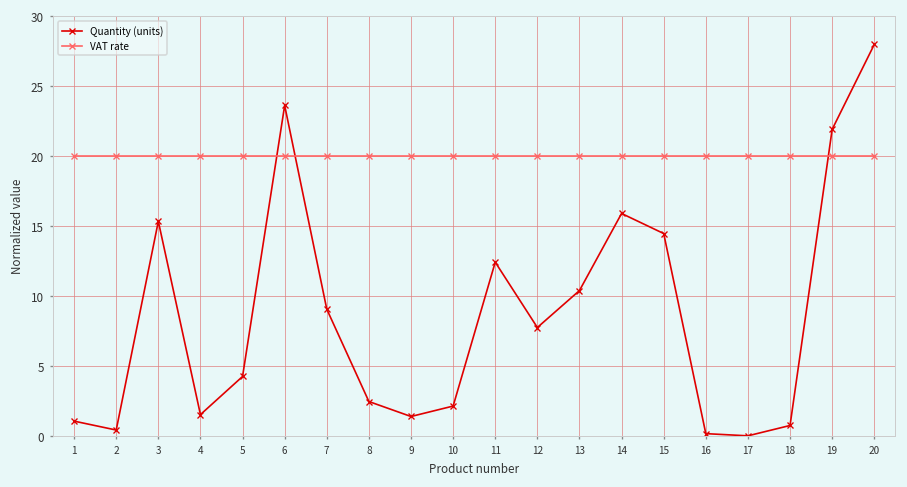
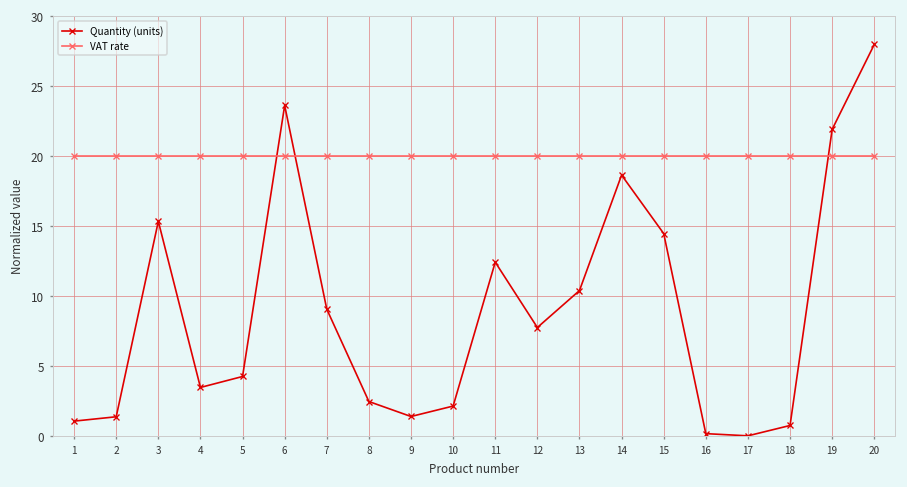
Quantity (units), 2: 0.5 -> 1.4
Quantity (units), 4: 1.6 -> 3.5
Quantity (units), 14: 15.9 -> 18.7
